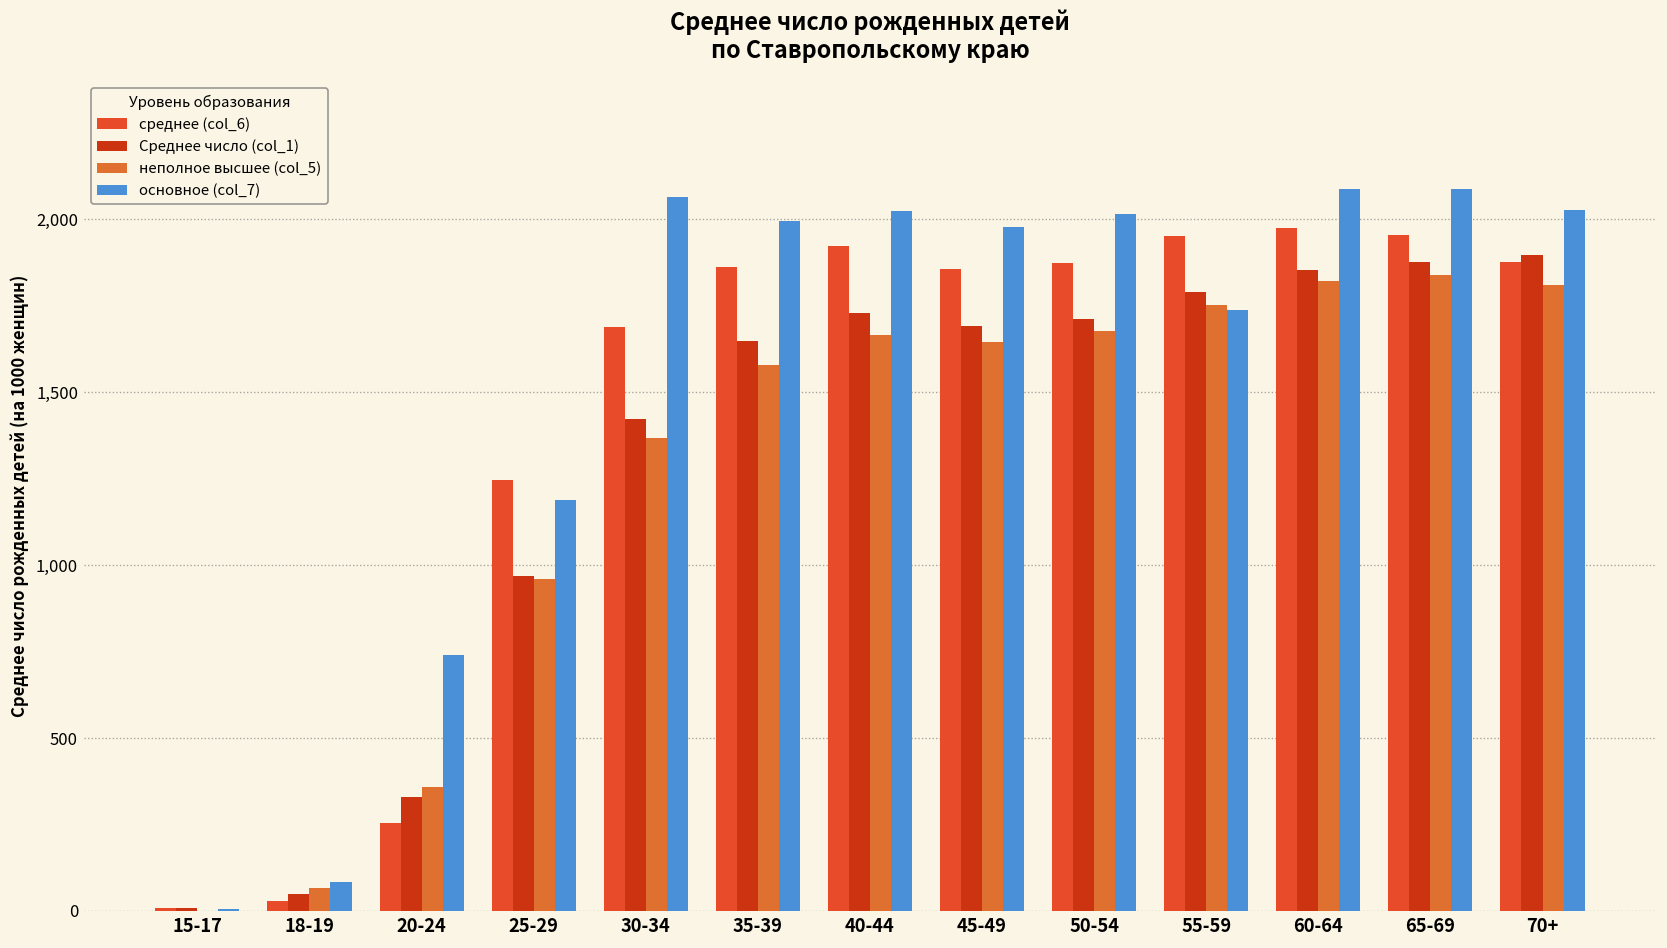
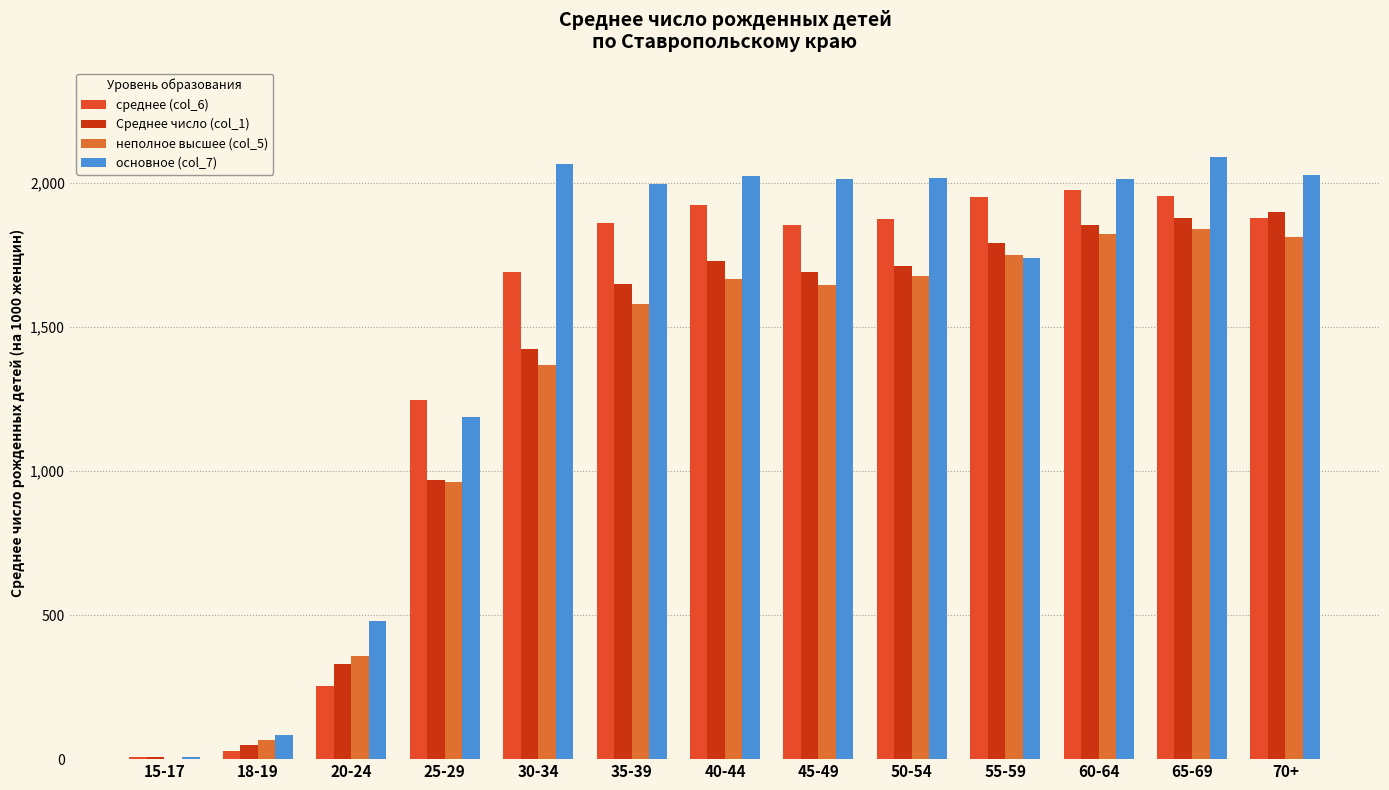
основное (col_7), 20-24: 740 -> 480
основное (col_7), 45-49: 1,980 -> 2,010
основное (col_7), 60-64: 2,090 -> 2,010
